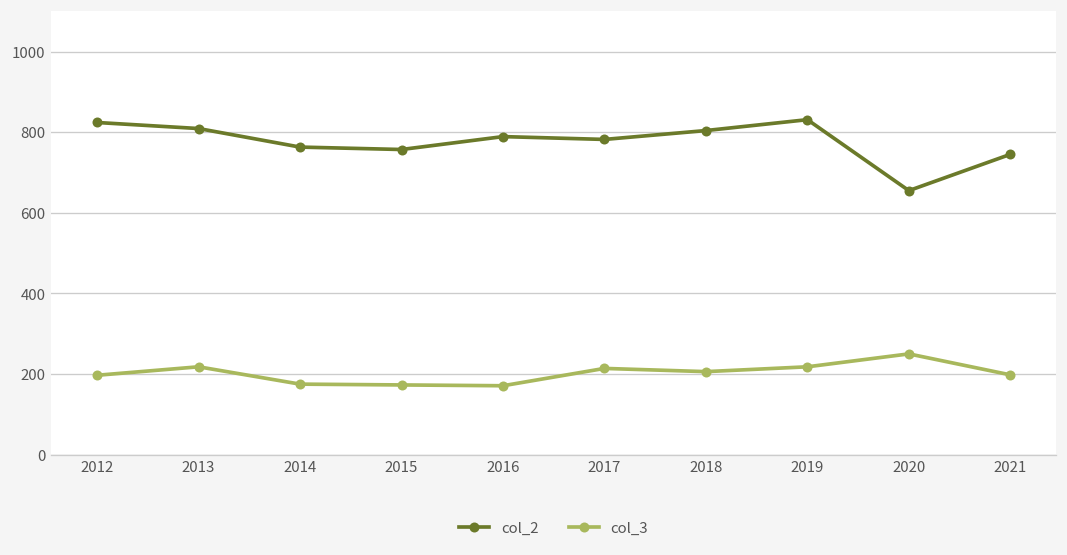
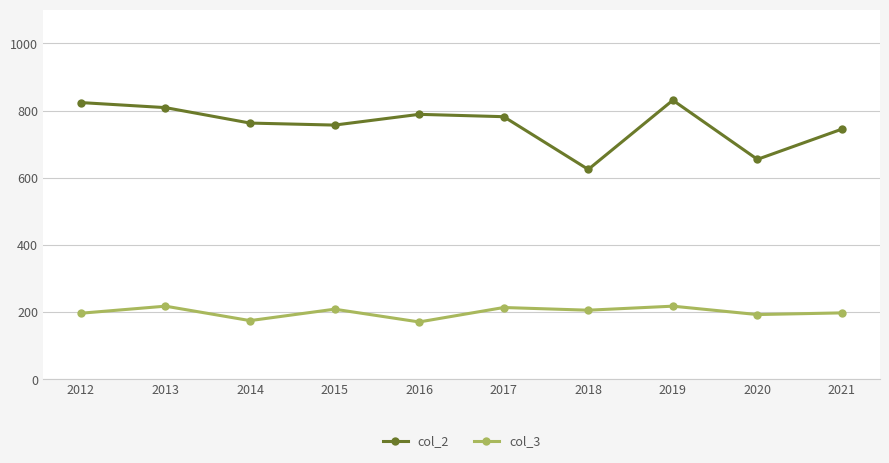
col_3, 2015: 170 -> 210
col_2, 2018: 800 -> 630
col_3, 2020: 250 -> 190
